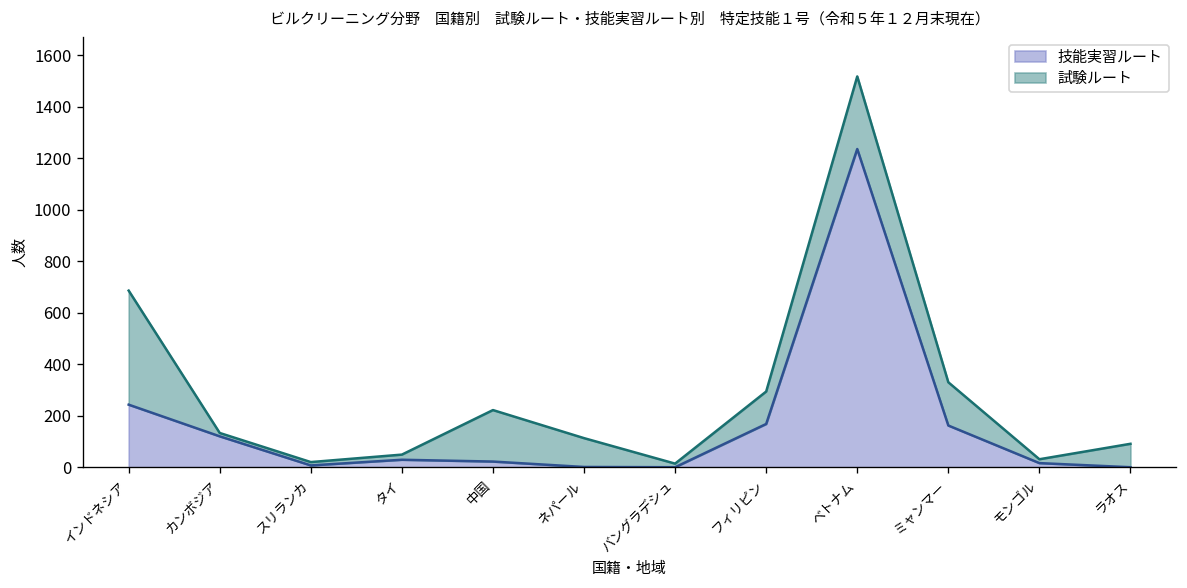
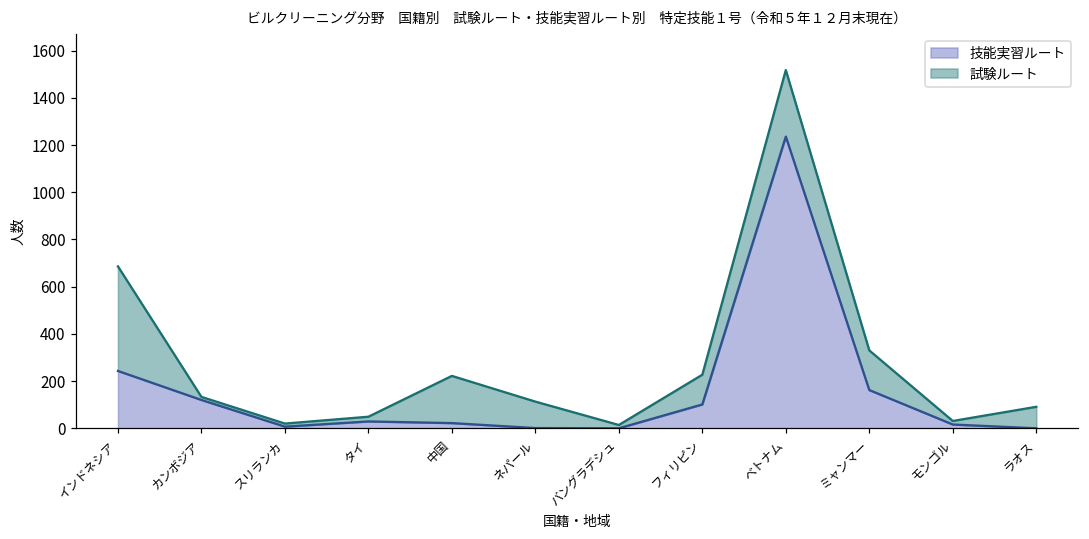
技能実習ルート, フィリピン: 170 -> 100
